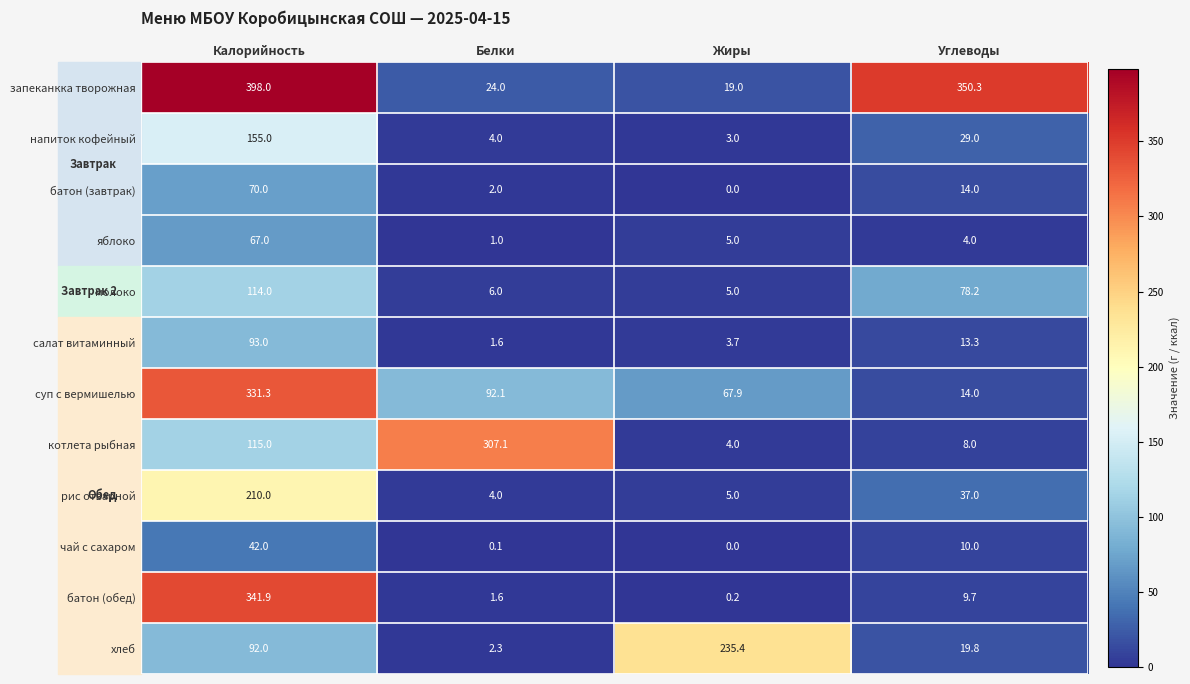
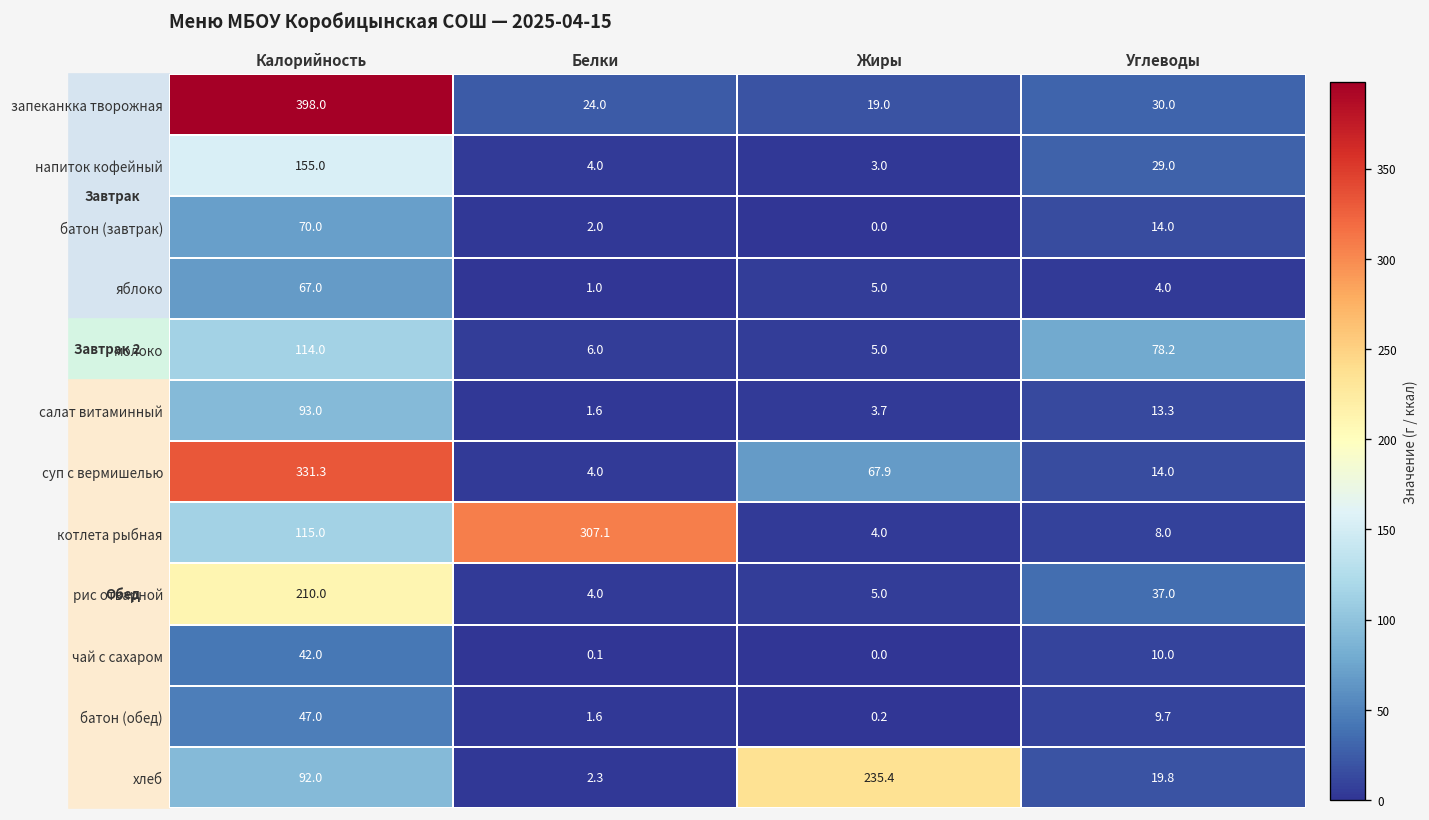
запеканкка творожная, Углеводы: 350.3 -> 30.0
суп с вермишелью, Белки: 92.1 -> 4.0
батон (обед), Калорийность: 341.9 -> 47.0
